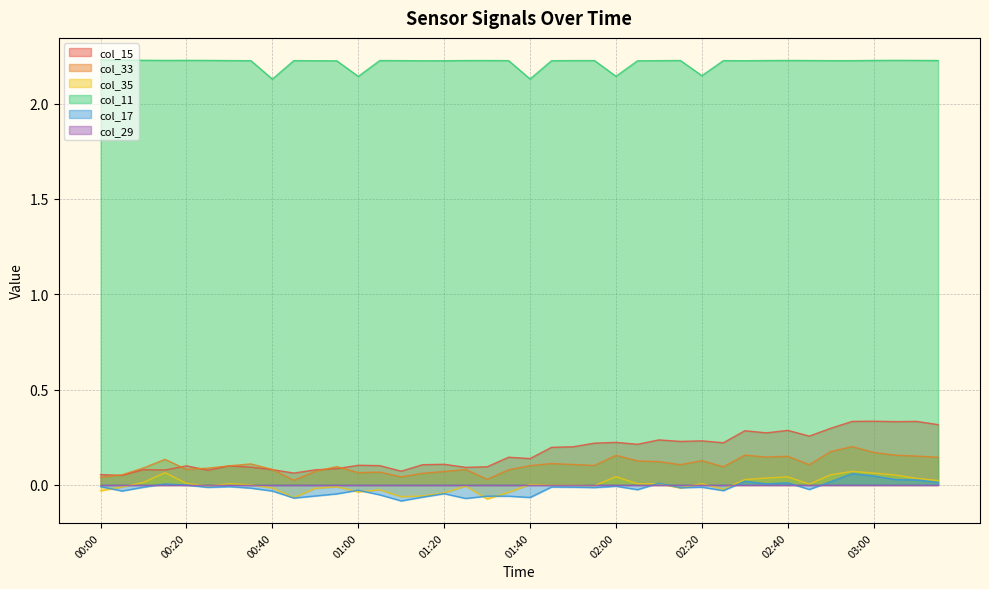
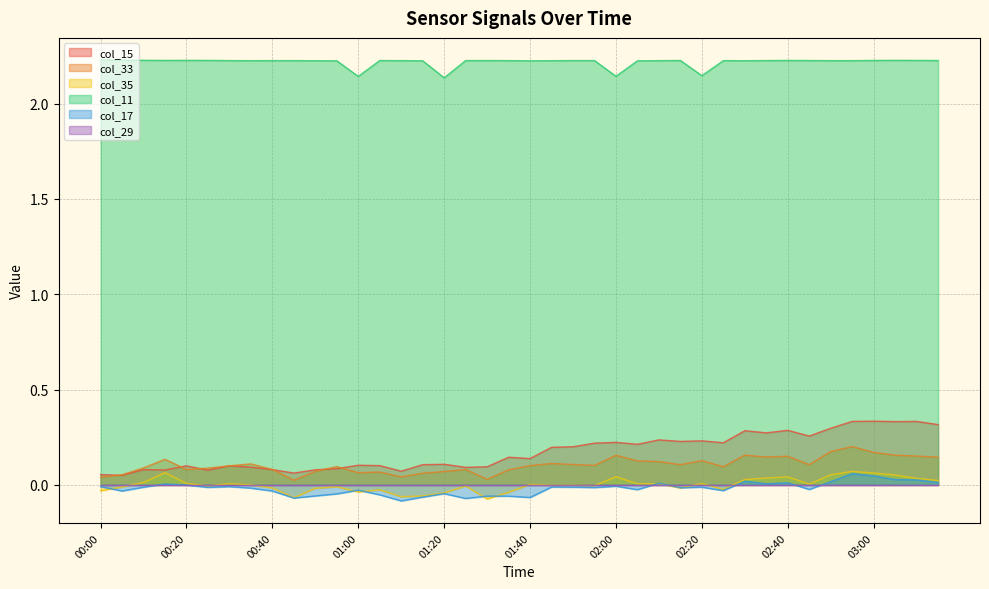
col_11, 00:40: 2.13 -> 2.23
col_11, 01:20: 2.22 -> 2.14
col_11, 01:40: 2.13 -> 2.22
